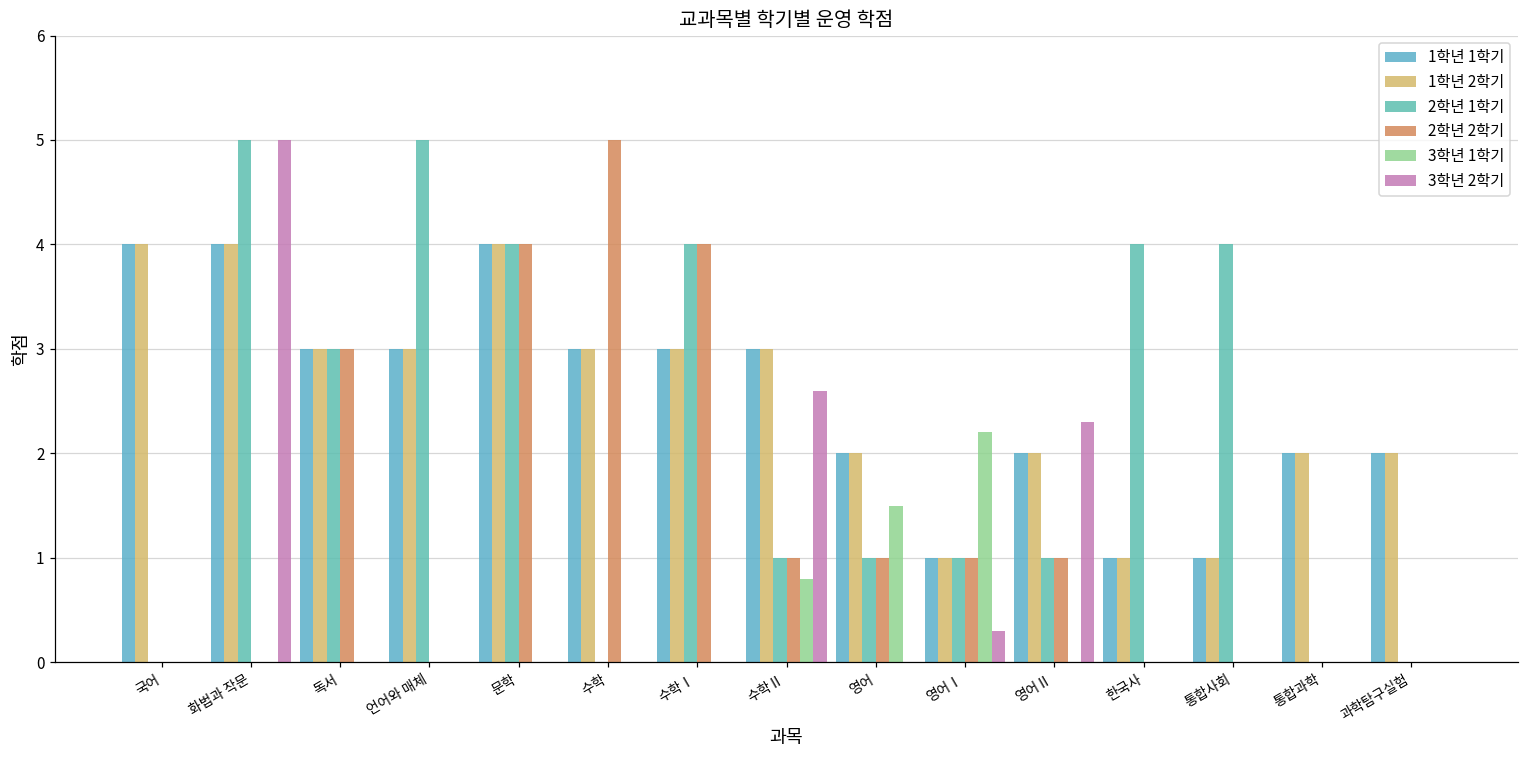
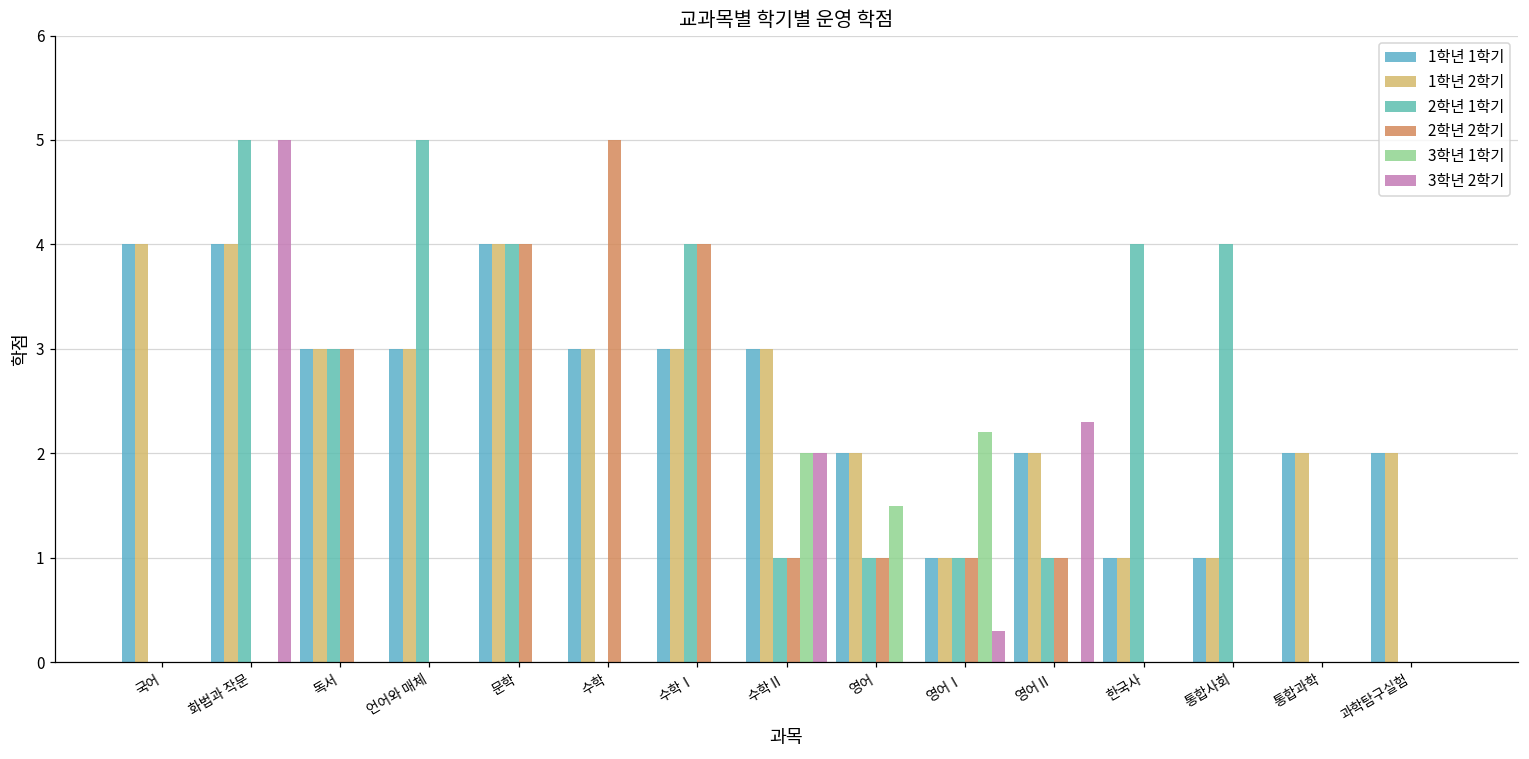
3학년 1학기, 수학Ⅱ: 0.8 -> 2.0
3학년 2학기, 수학Ⅱ: 2.6 -> 2.0
